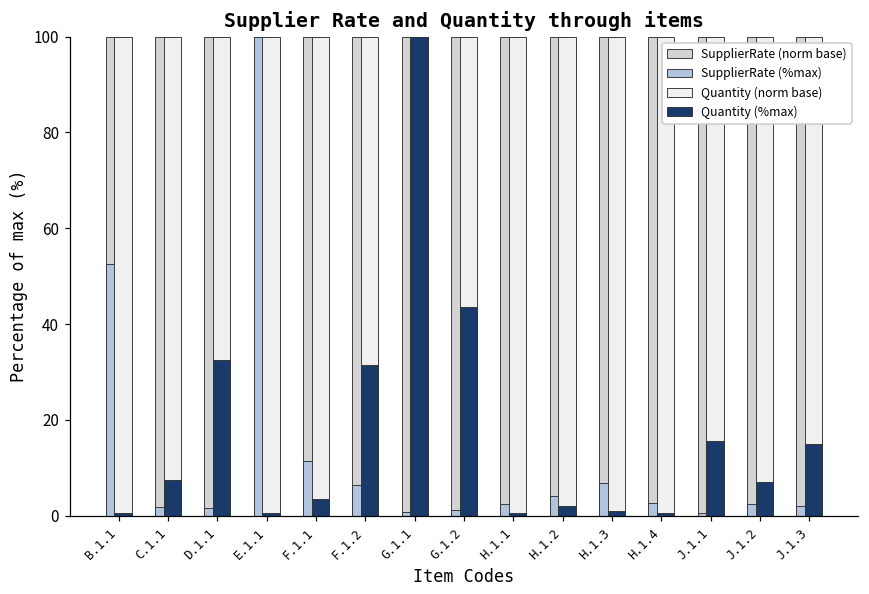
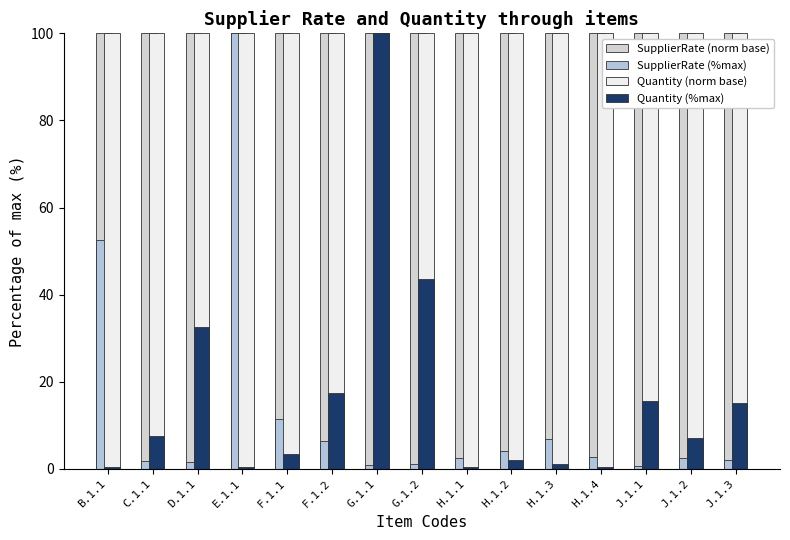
Quantity (%max), F.1.2: 32 -> 18
